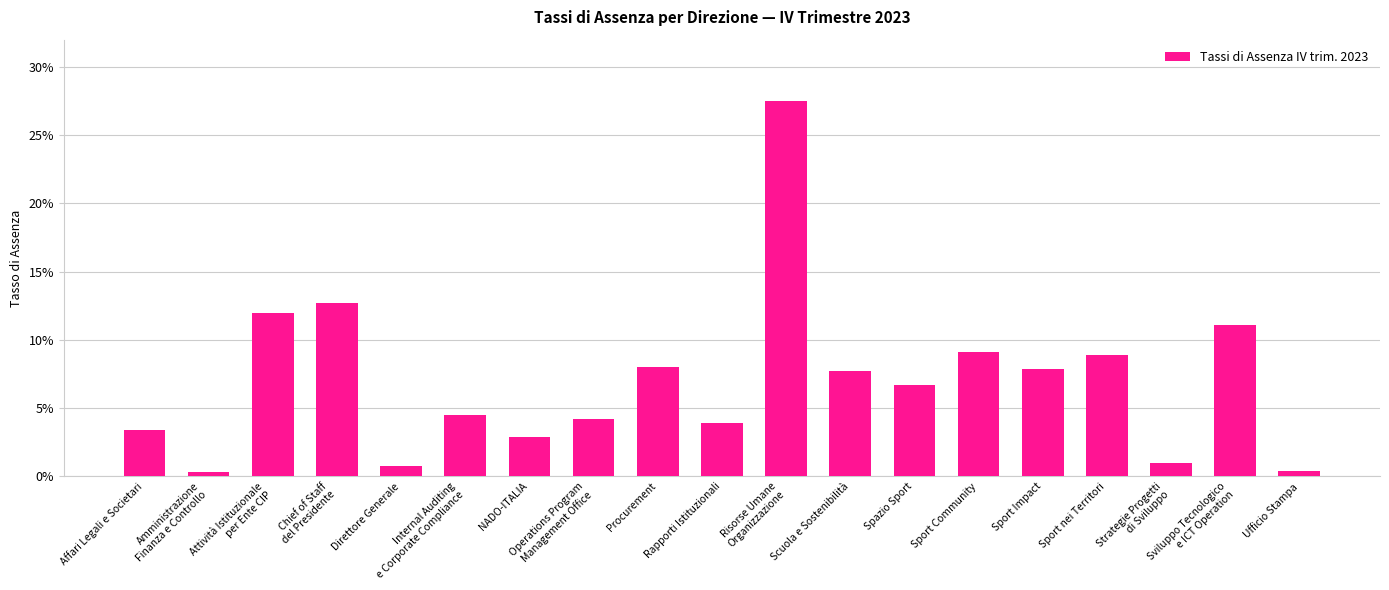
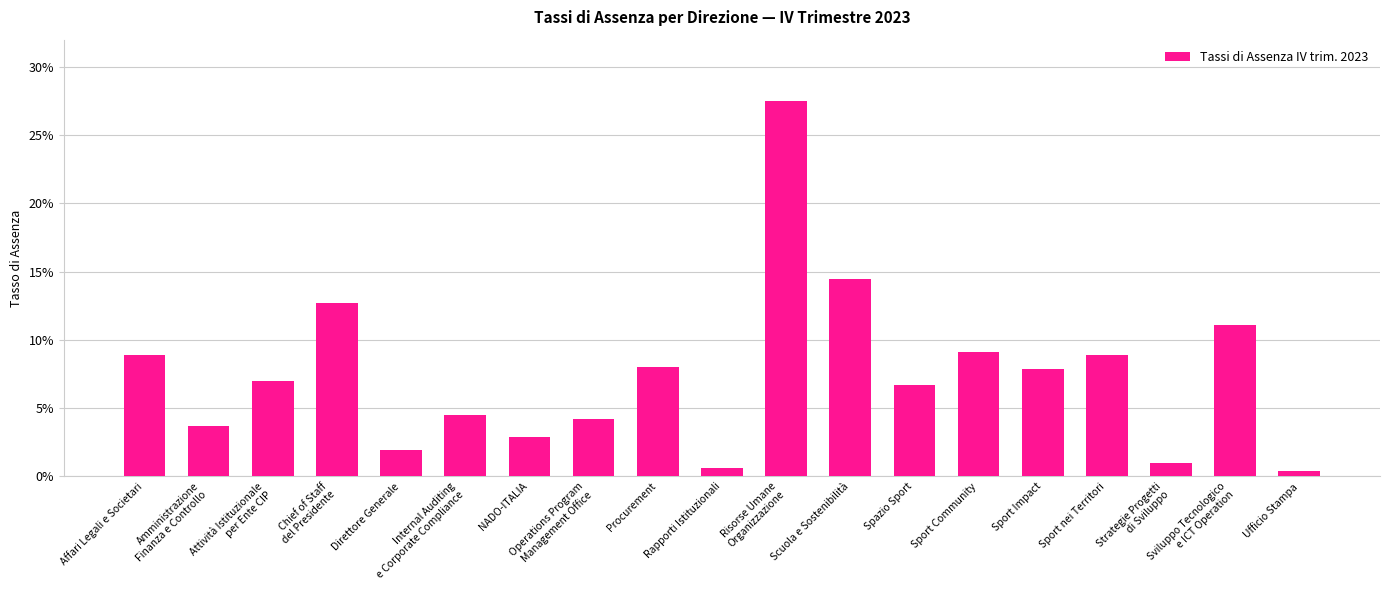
Affari Legali e Societari: 3.4% -> 8.9%
Amministrazione Finanza e Controllo: 0.3% -> 3.7%
Attività Istituzionale per Ente CIP: 12.0% -> 7.0%
Direttore Generale: 0.8% -> 1.9%
Rapporti Istituzionali: 3.9% -> 0.6%
Scuola e Sostenibilità: 7.7% -> 14.5%
